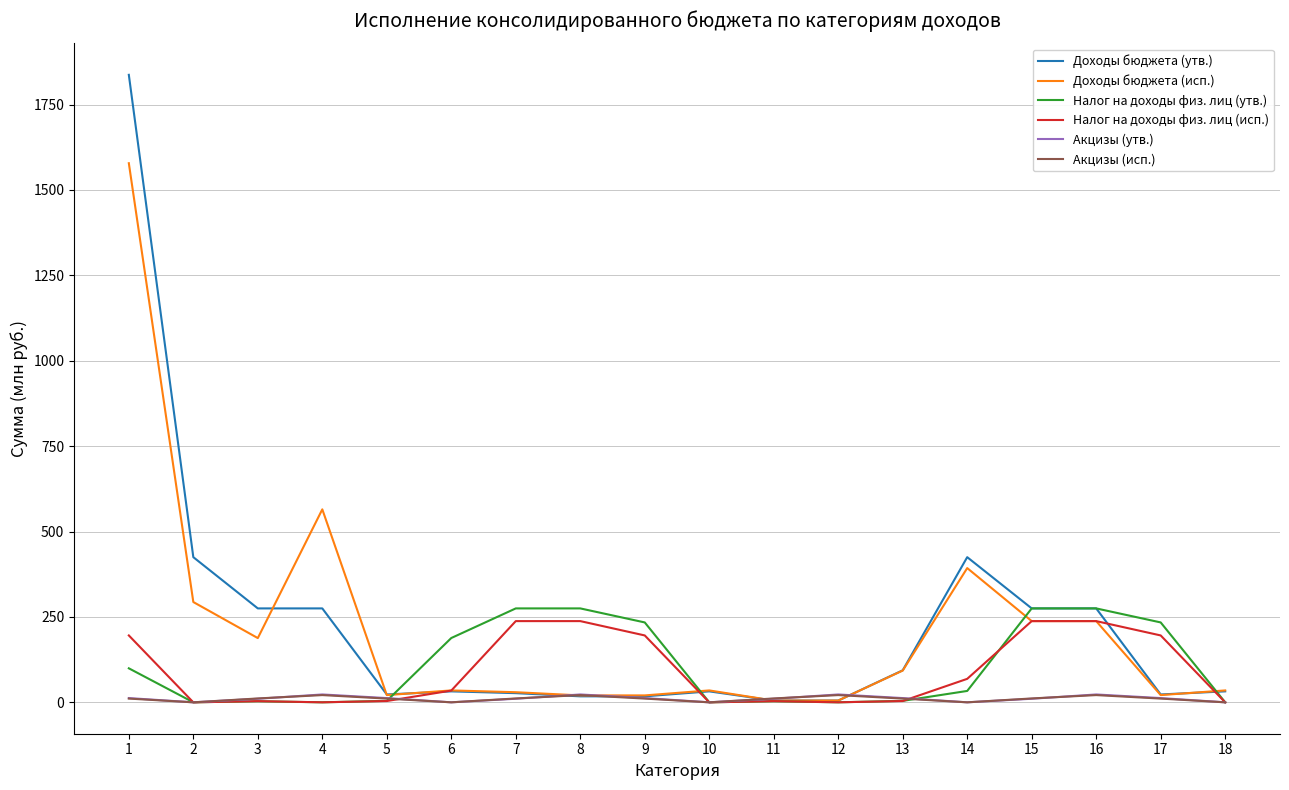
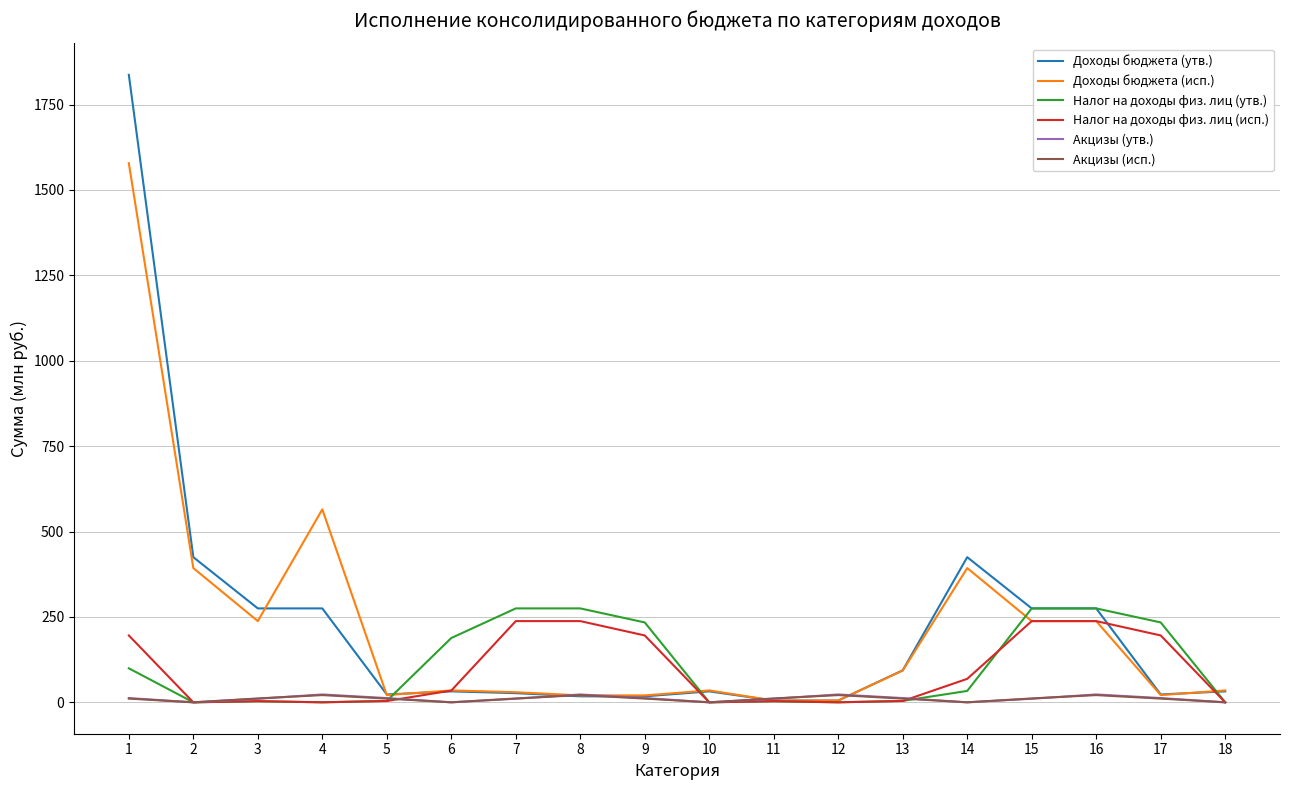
Доходы бюджета (исп.), 2: 290 -> 390
Доходы бюджета (исп.), 3: 190 -> 240
